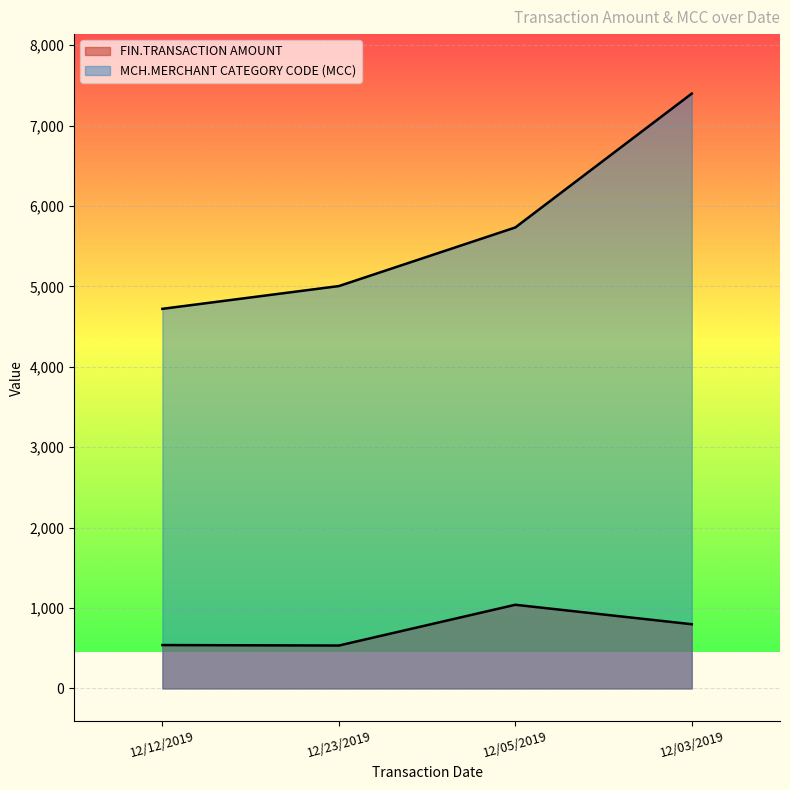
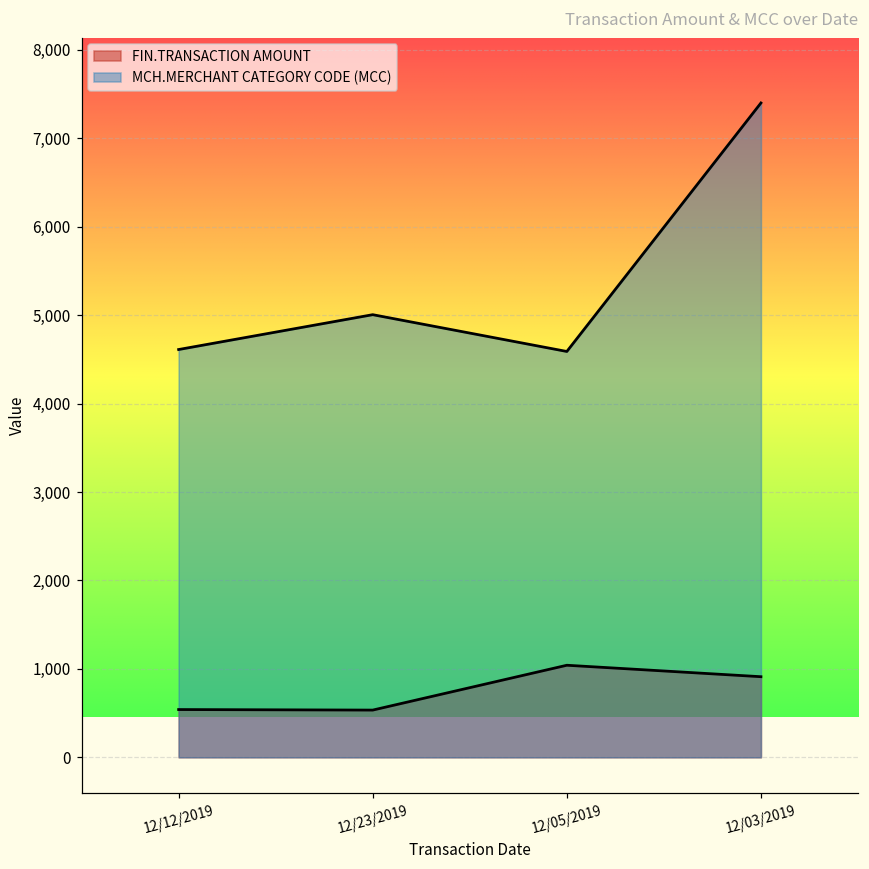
MCH.MERCHANT CATEGORY CODE (MCC), 12/12/2019: 4,700 -> 4,600
MCH.MERCHANT CATEGORY CODE (MCC), 12/05/2019: 5,700 -> 4,600
FIN.TRANSACTION AMOUNT, 12/03/2019: 800 -> 900
